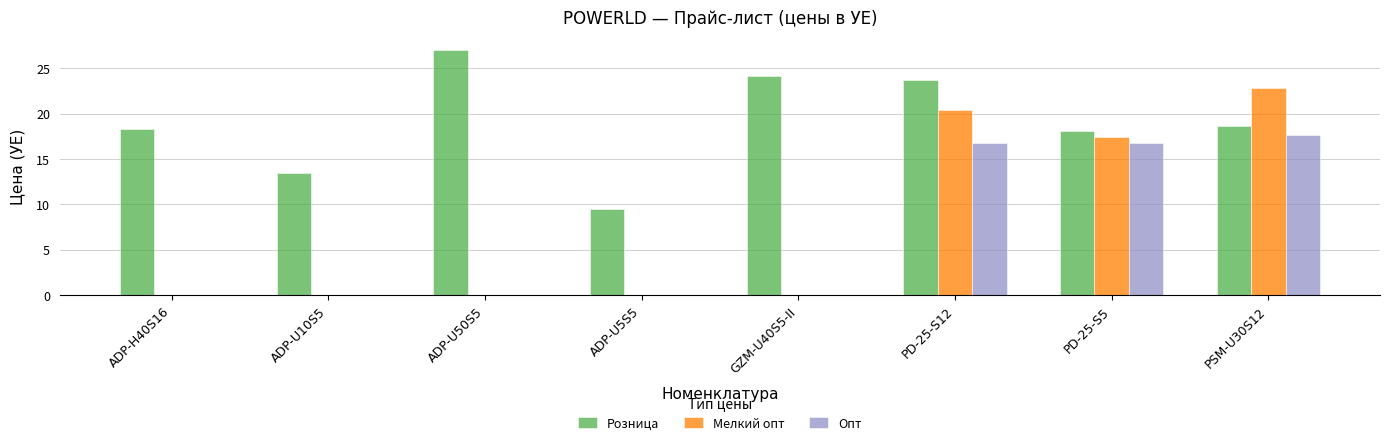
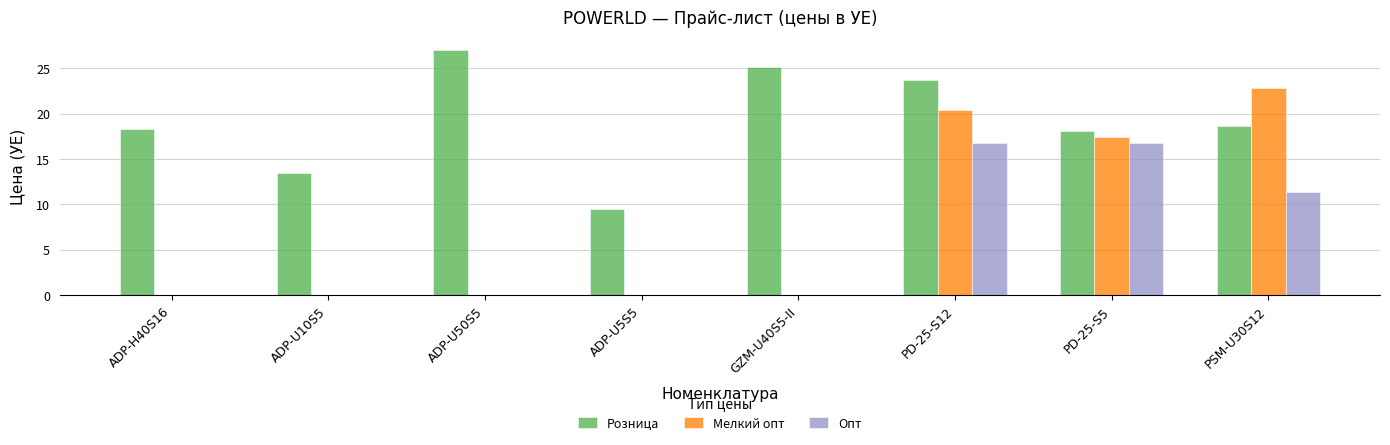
Розница, GZM-U40S5-II: 24 -> 25
Опт, PSM-U30S12: 18 -> 11
